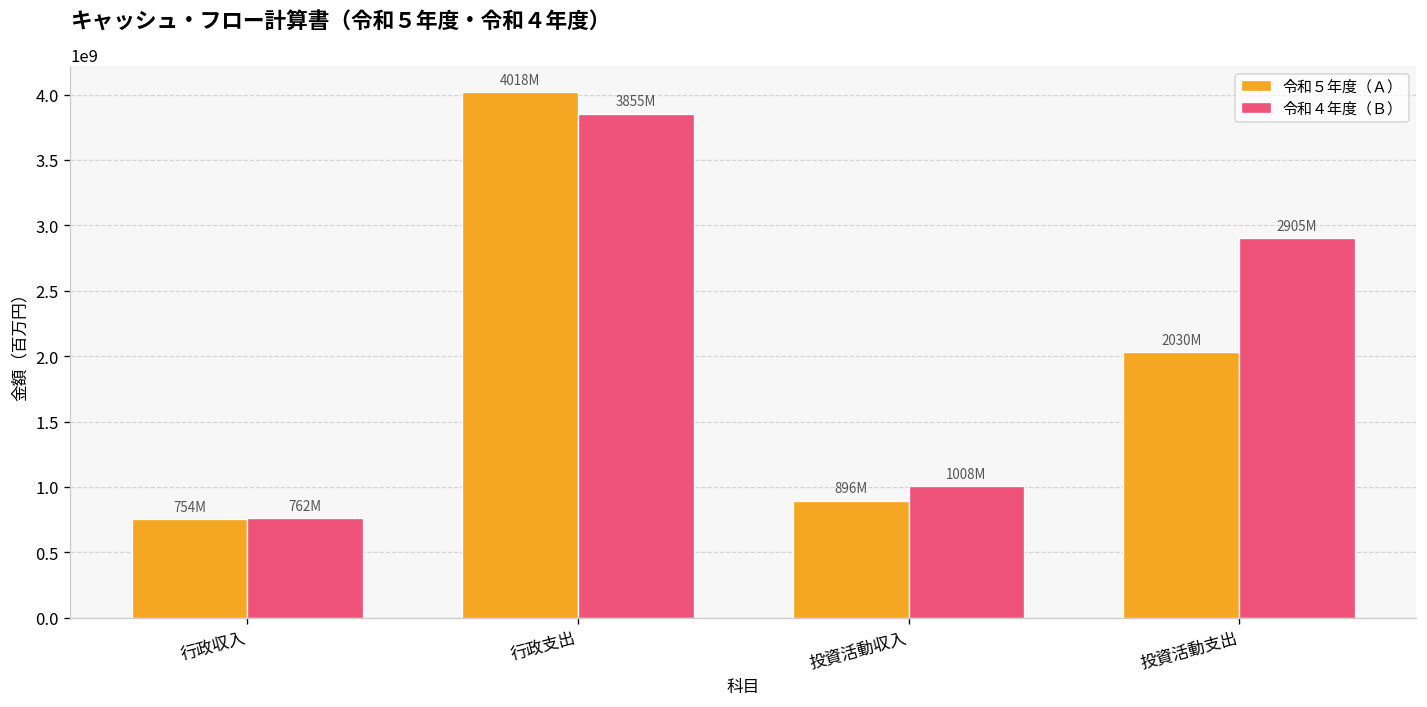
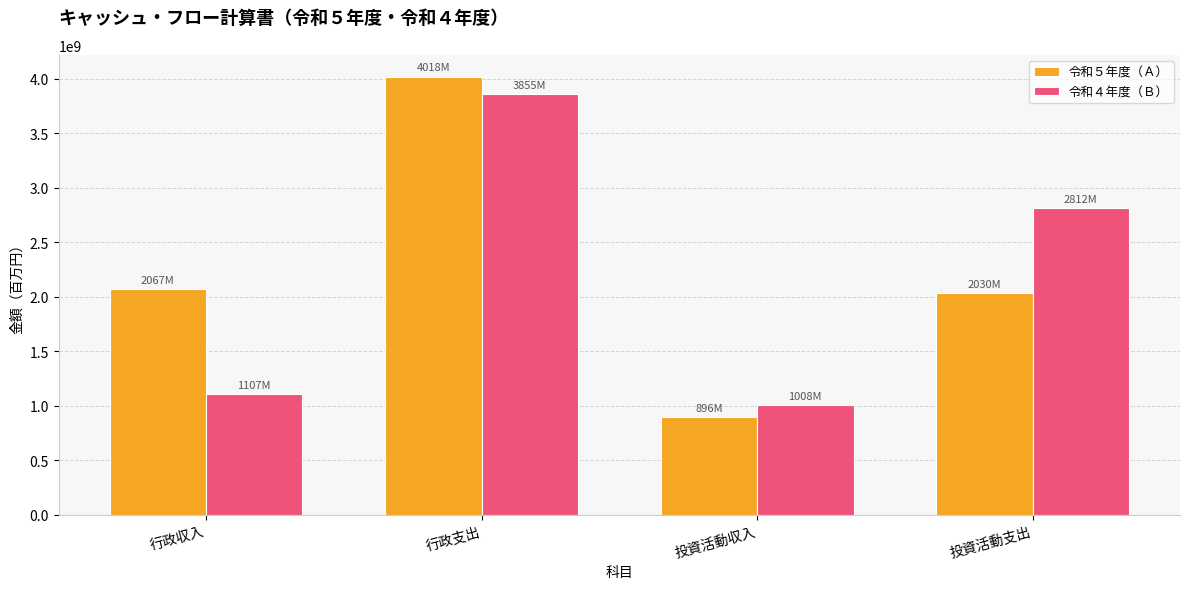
令和５年度（Ａ）, 行政収入: 754M -> 2067M
令和４年度（Ｂ）, 行政収入: 762M -> 1107M
令和４年度（Ｂ）, 投資活動支出: 2905M -> 2812M
